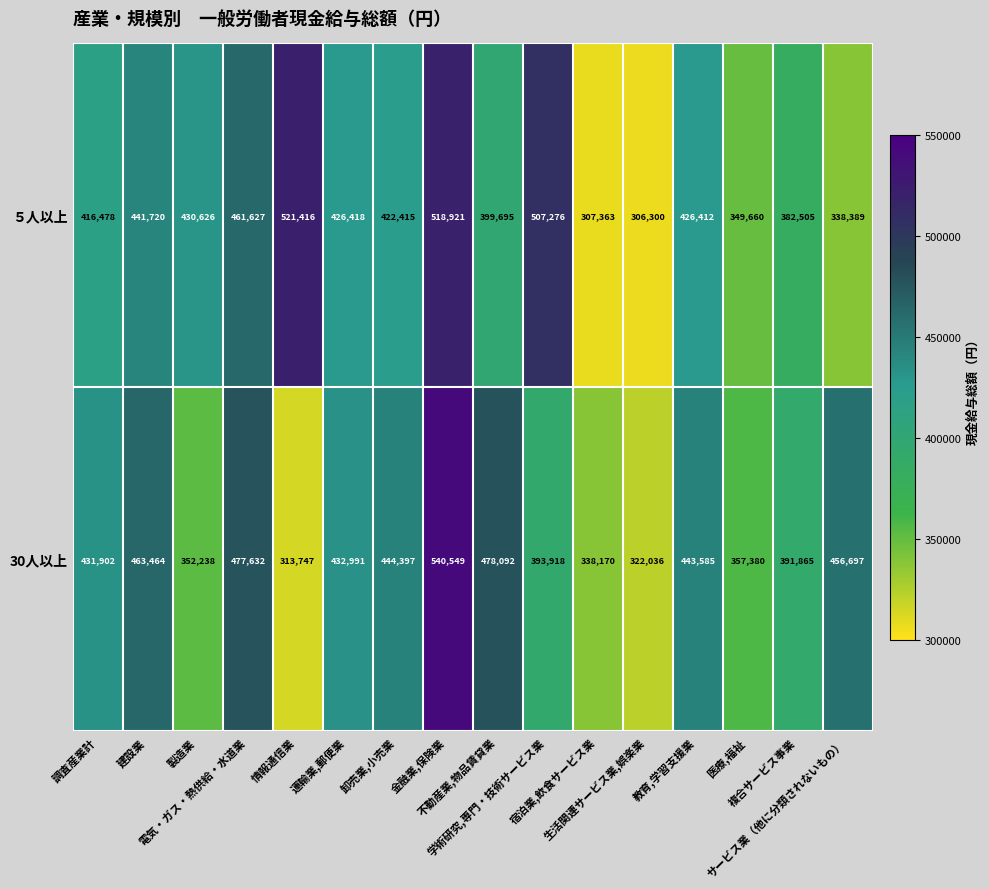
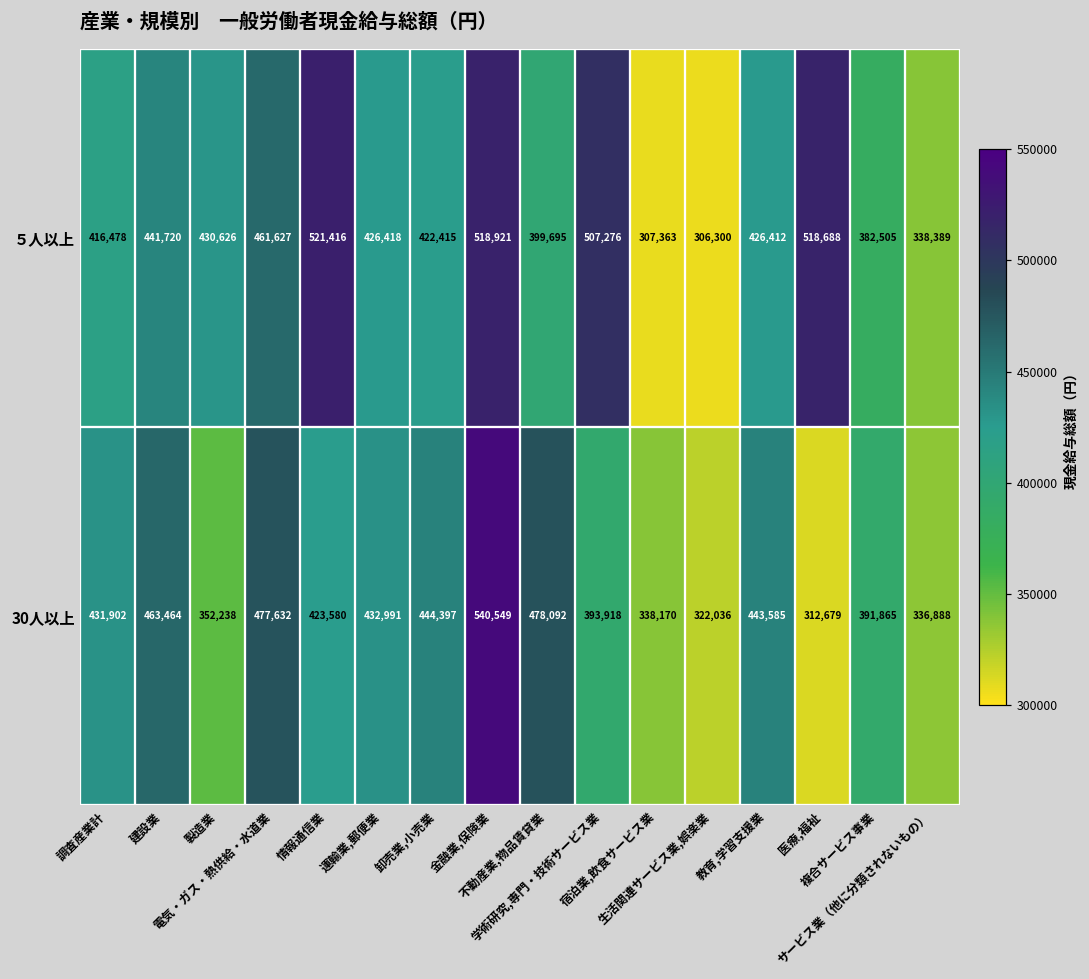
５人以上, 医療,福祉: 349,660 -> 518,688
30人以上, 情報通信業: 313,747 -> 423,580
30人以上, 医療,福祉: 357,380 -> 312,679
30人以上, サービス業（他に分類されないもの）: 456,697 -> 336,888
